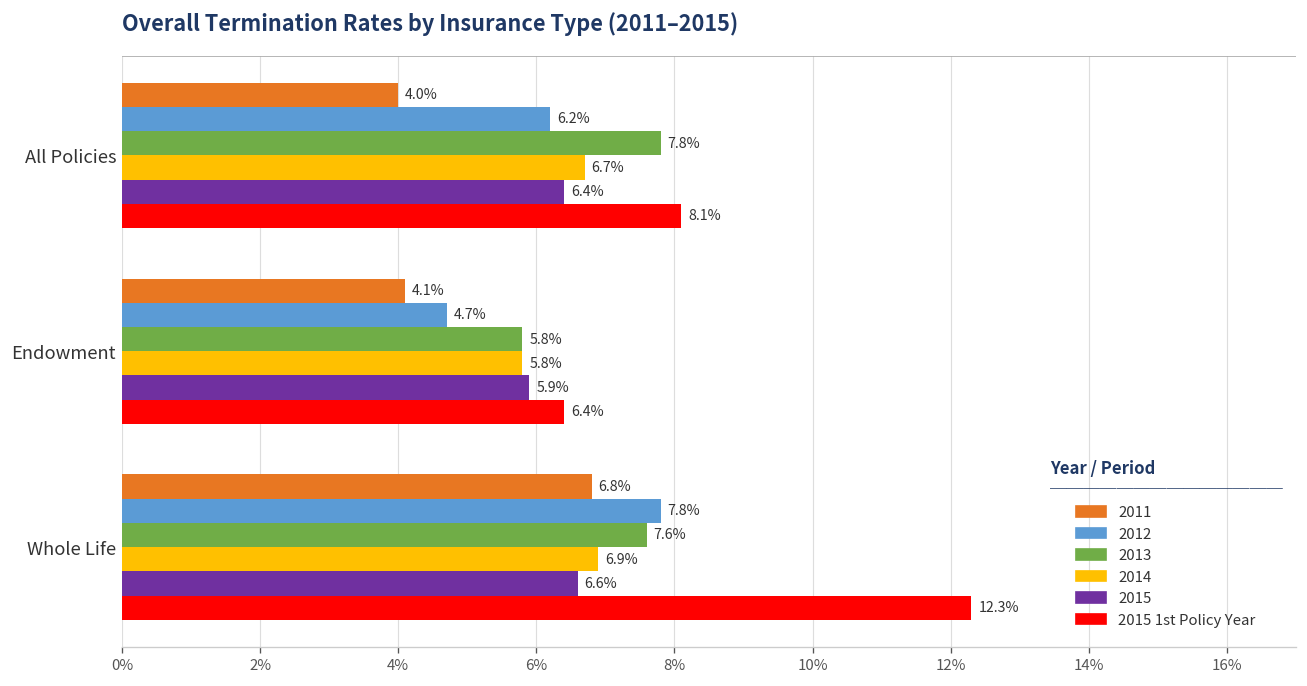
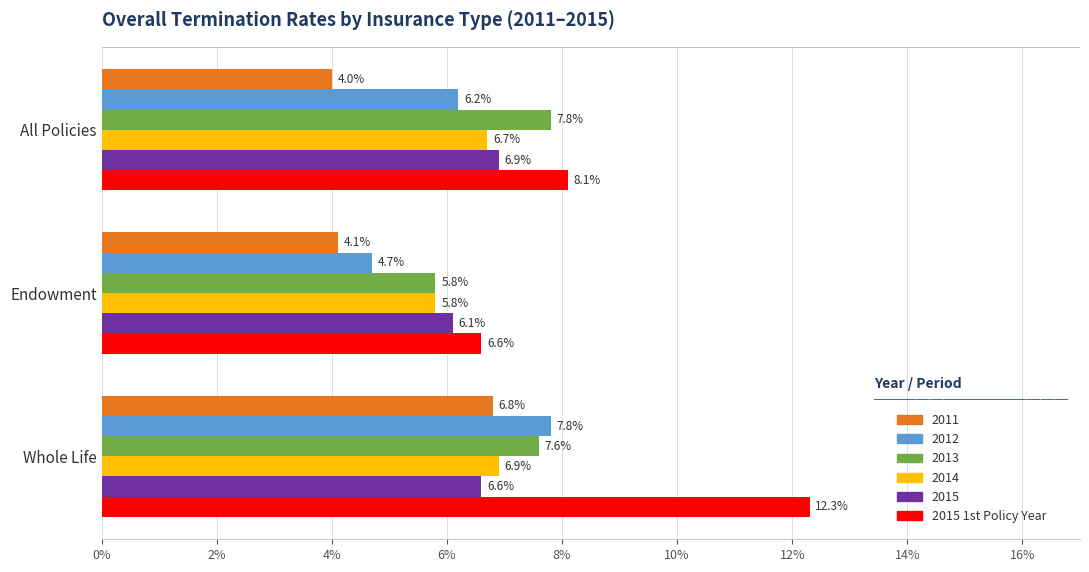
2015, All Policies: 6.4% -> 6.9%
2015, Endowment: 5.9% -> 6.1%
2015 1st Policy Year, Endowment: 6.4% -> 6.6%
